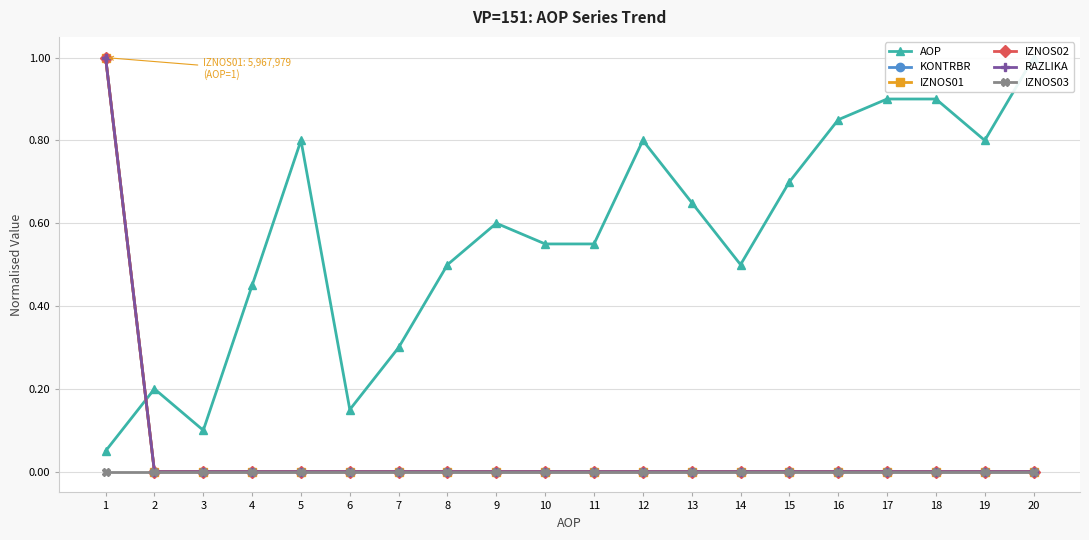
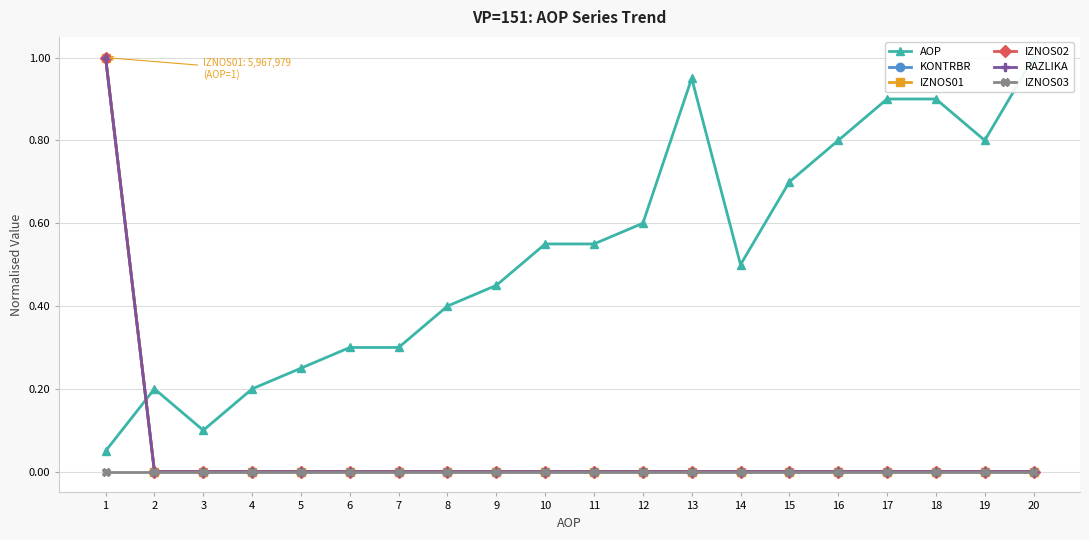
AOP, 4: 0.45 -> 0.20
AOP, 5: 0.80 -> 0.25
AOP, 6: 0.15 -> 0.30
AOP, 8: 0.50 -> 0.40
AOP, 9: 0.60 -> 0.45
AOP, 12: 0.80 -> 0.60
AOP, 13: 0.65 -> 0.95
AOP, 16: 0.85 -> 0.80
